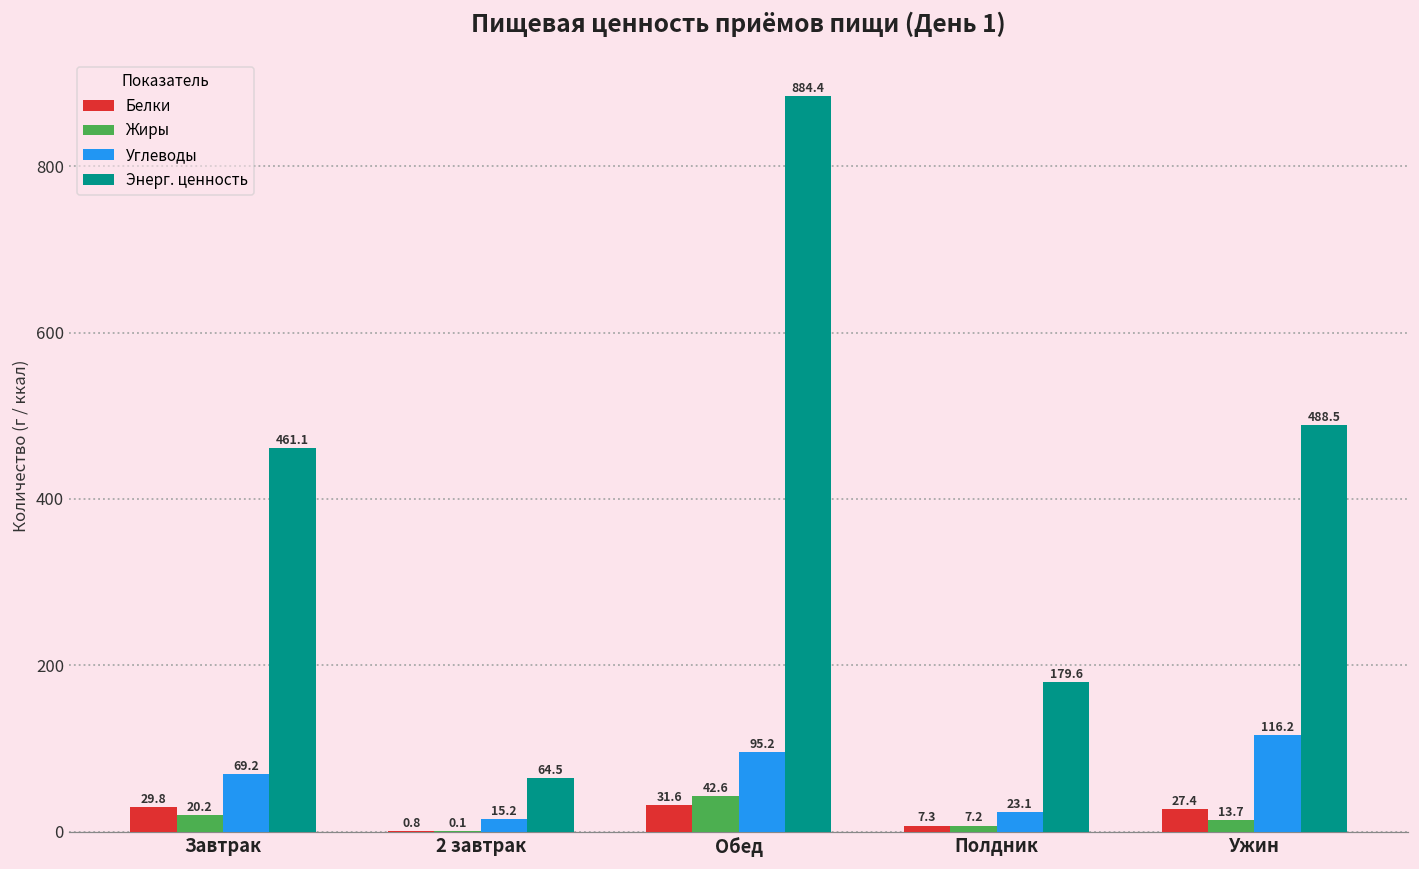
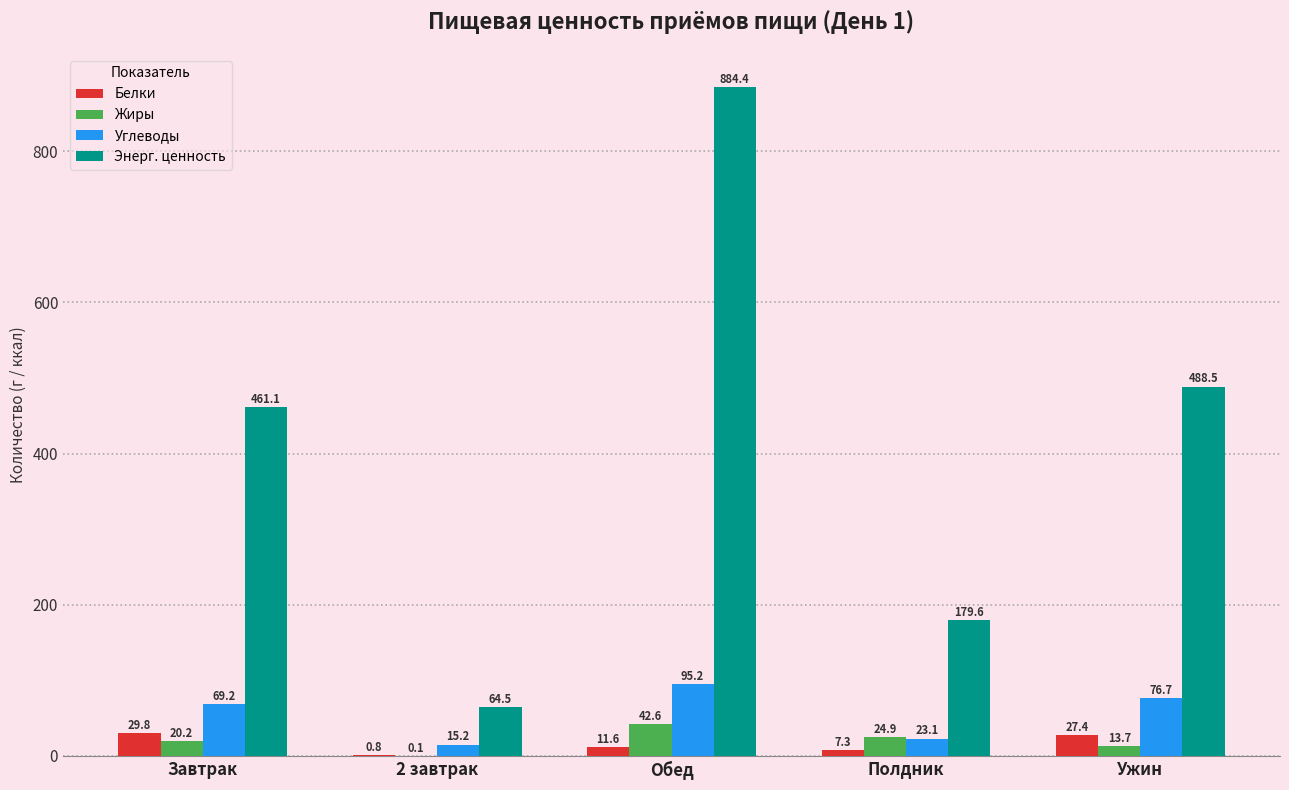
Белки, Обед: 31.6 -> 11.6
Жиры, Полдник: 7.2 -> 24.9
Углеводы, Ужин: 116.2 -> 76.7
